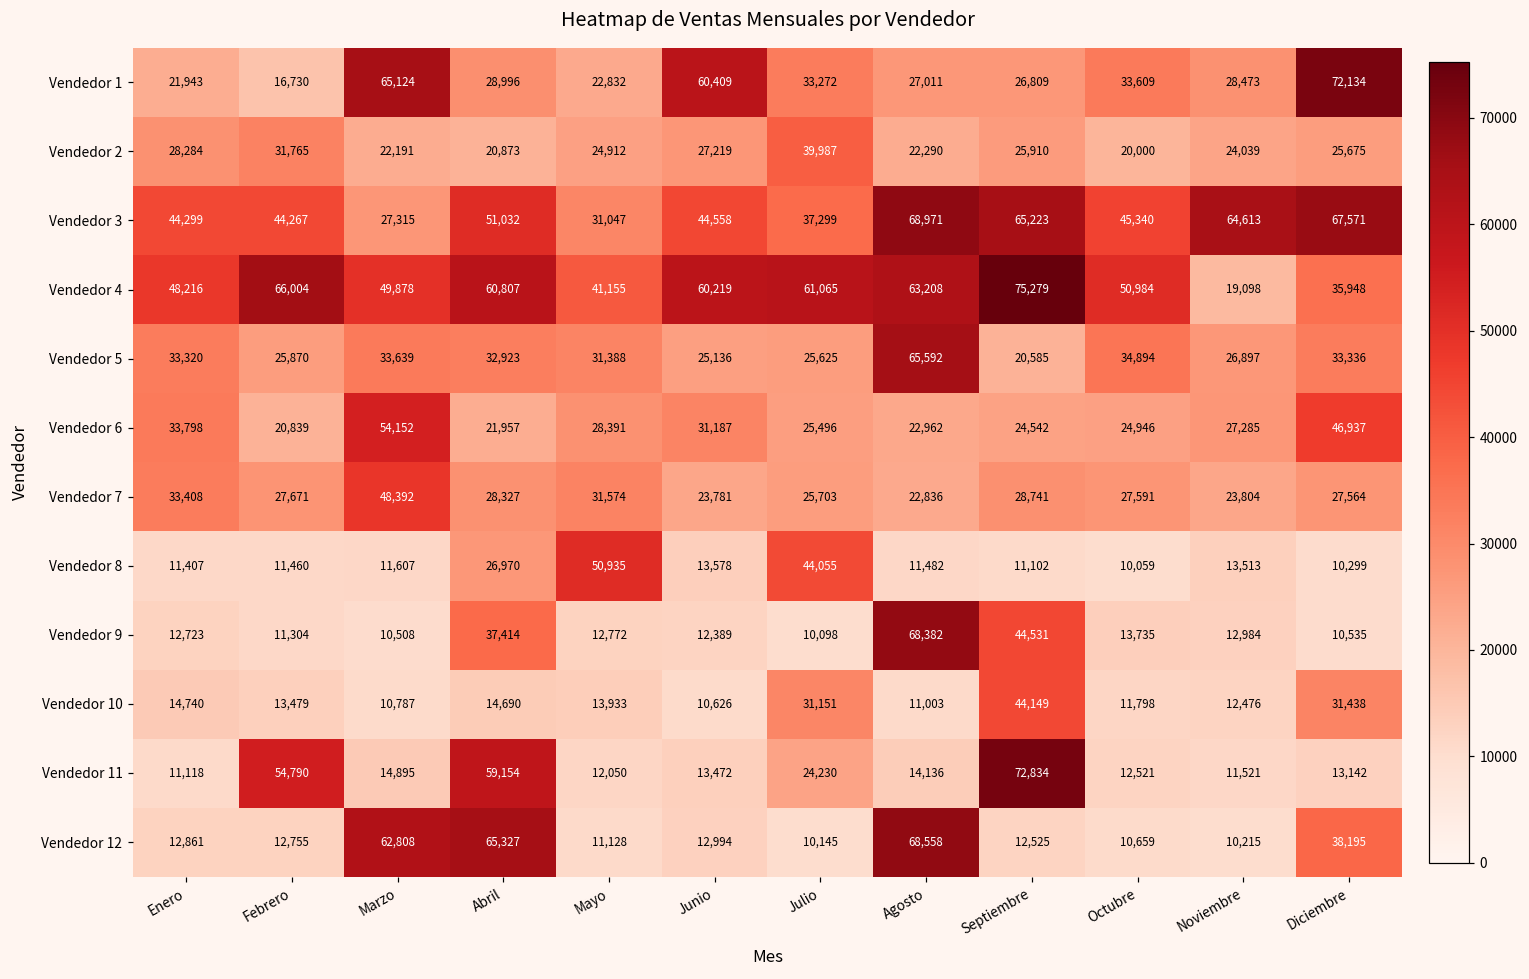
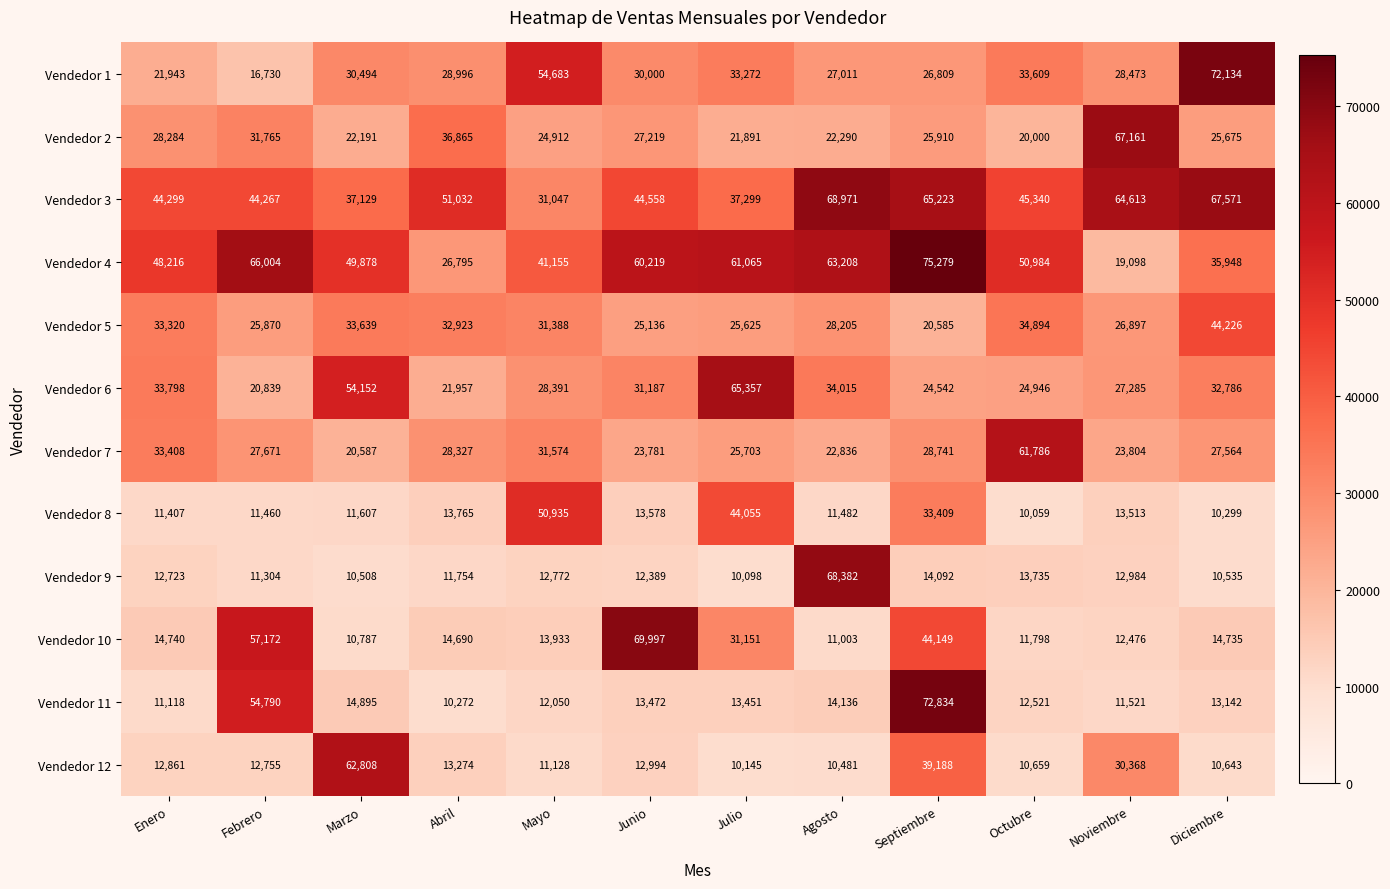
Vendedor 1, Marzo: 65,124 -> 30,494
Vendedor 1, Mayo: 22,832 -> 54,683
Vendedor 1, Junio: 60,409 -> 30,000
Vendedor 2, Abril: 20,873 -> 36,865
Vendedor 2, Julio: 39,987 -> 21,891
Vendedor 2, Noviembre: 24,039 -> 67,161
Vendedor 3, Marzo: 27,315 -> 37,129
Vendedor 4, Abril: 60,807 -> 26,795
Vendedor 5, Agosto: 65,592 -> 28,205
Vendedor 5, Diciembre: 33,336 -> 44,226
Vendedor 6, Julio: 25,496 -> 65,357
Vendedor 6, Agosto: 22,962 -> 34,015
Vendedor 6, Diciembre: 46,937 -> 32,786
Vendedor 7, Marzo: 48,392 -> 20,587
Vendedor 7, Octubre: 27,591 -> 61,786
Vendedor 8, Abril: 26,970 -> 13,765
Vendedor 8, Septiembre: 11,102 -> 33,409
Vendedor 9, Abril: 37,414 -> 11,754
Vendedor 9, Septiembre: 44,531 -> 14,092
Vendedor 10, Febrero: 13,479 -> 57,172
Vendedor 10, Junio: 10,626 -> 69,997
Vendedor 10, Diciembre: 31,438 -> 14,735
Vendedor 11, Abril: 59,154 -> 10,272
Vendedor 11, Julio: 24,230 -> 13,451
Vendedor 12, Abril: 65,327 -> 13,274
Vendedor 12, Agosto: 68,558 -> 10,481
Vendedor 12, Septiembre: 12,525 -> 39,188
Vendedor 12, Noviembre: 10,215 -> 30,368
Vendedor 12, Diciembre: 38,195 -> 10,643
